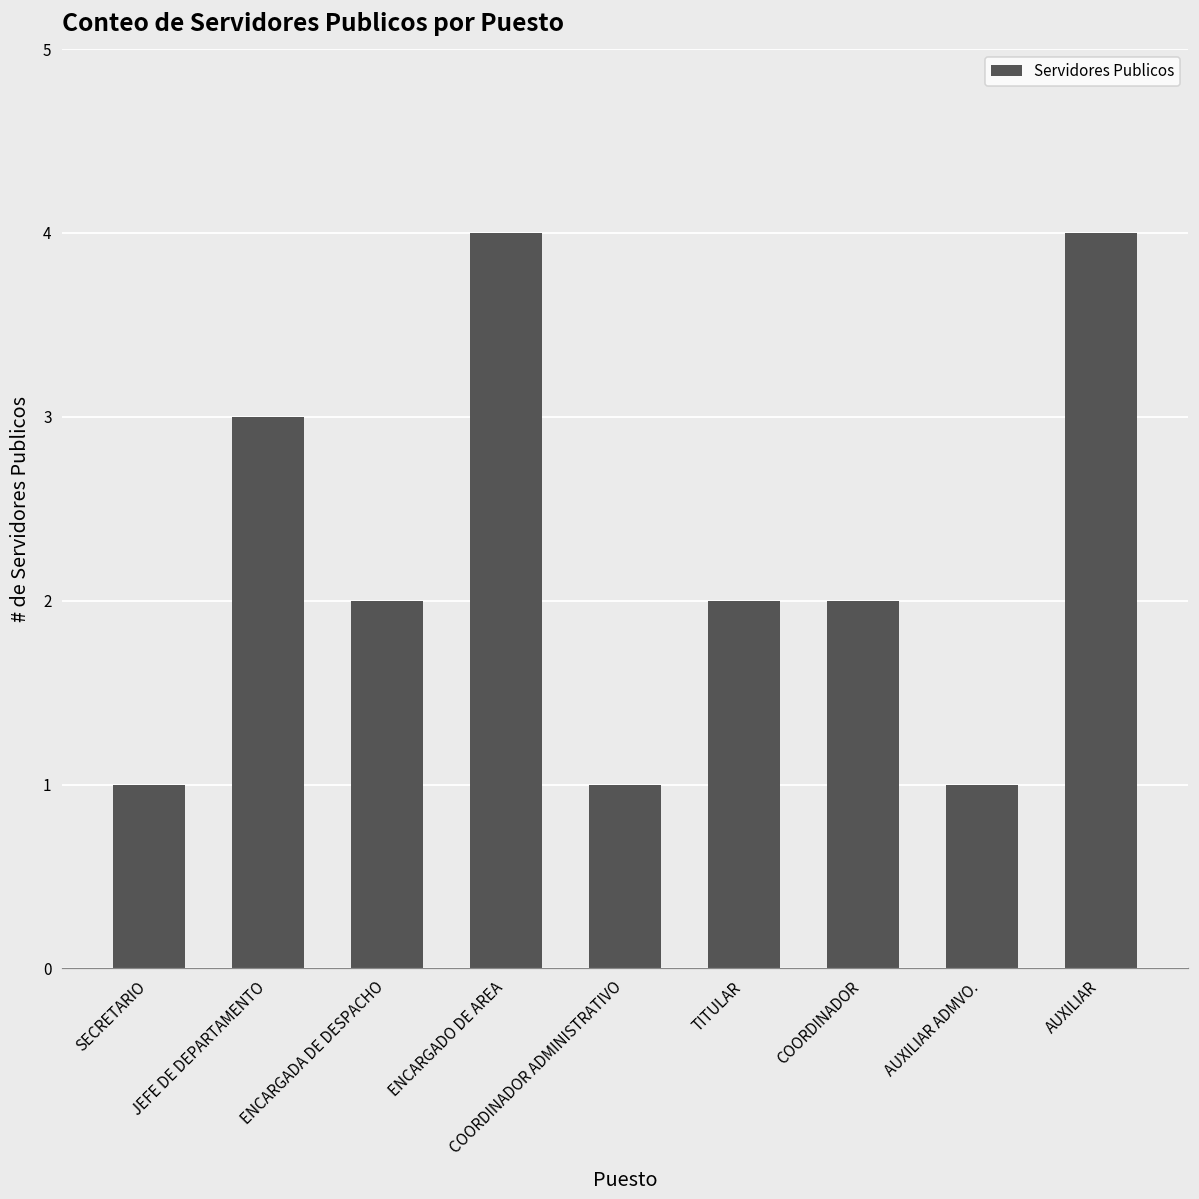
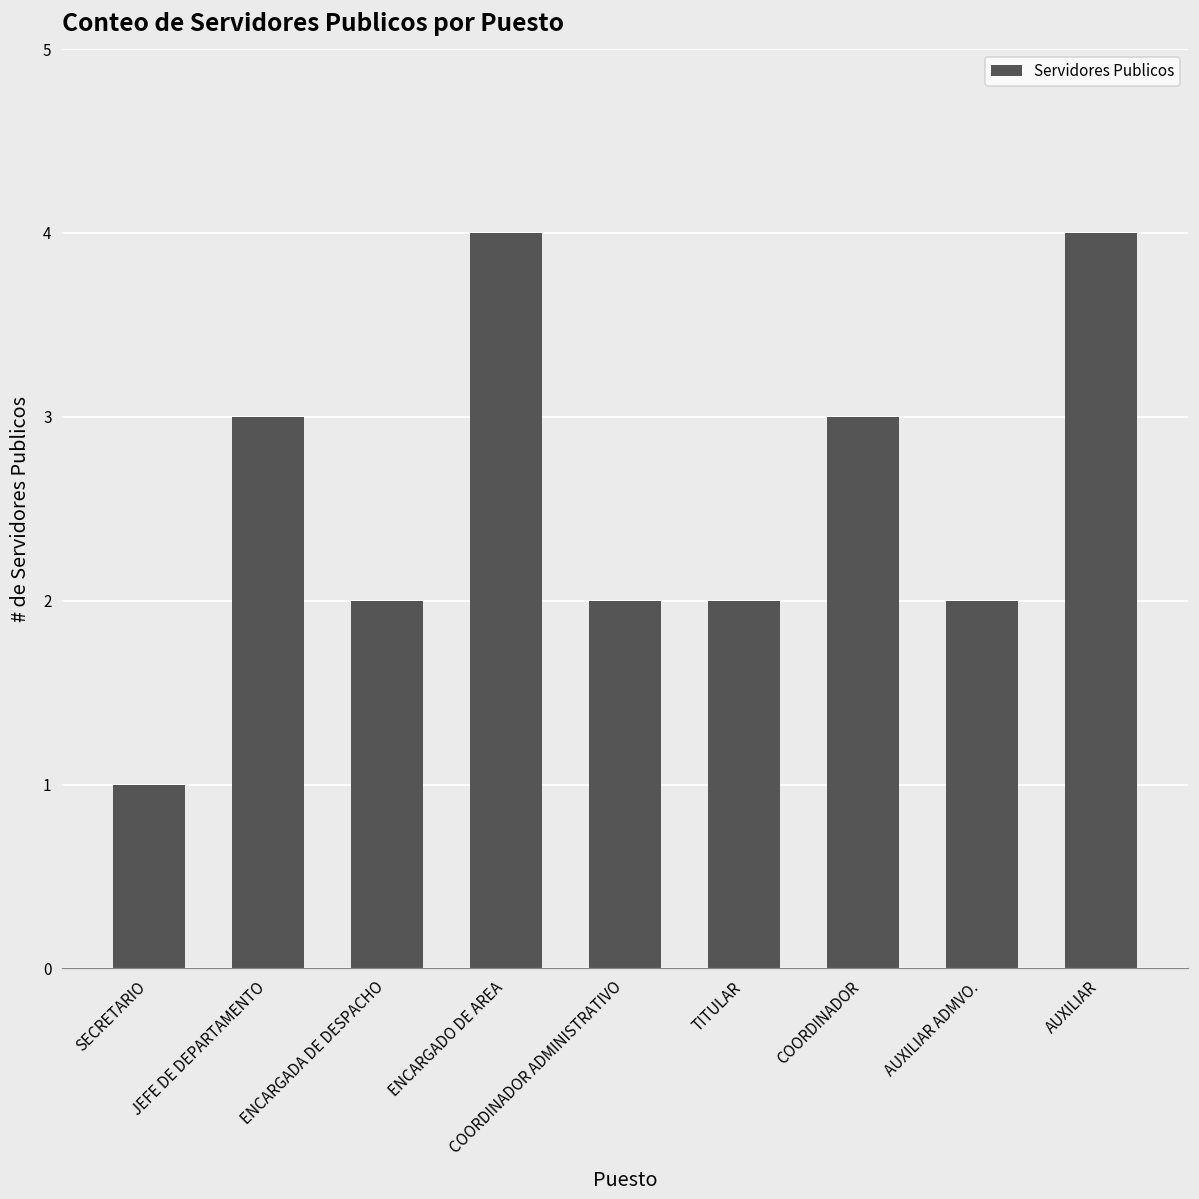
COORDINADOR ADMINISTRATIVO: 1 -> 2
COORDINADOR: 2 -> 3
AUXILIAR ADMVO.: 1 -> 2
